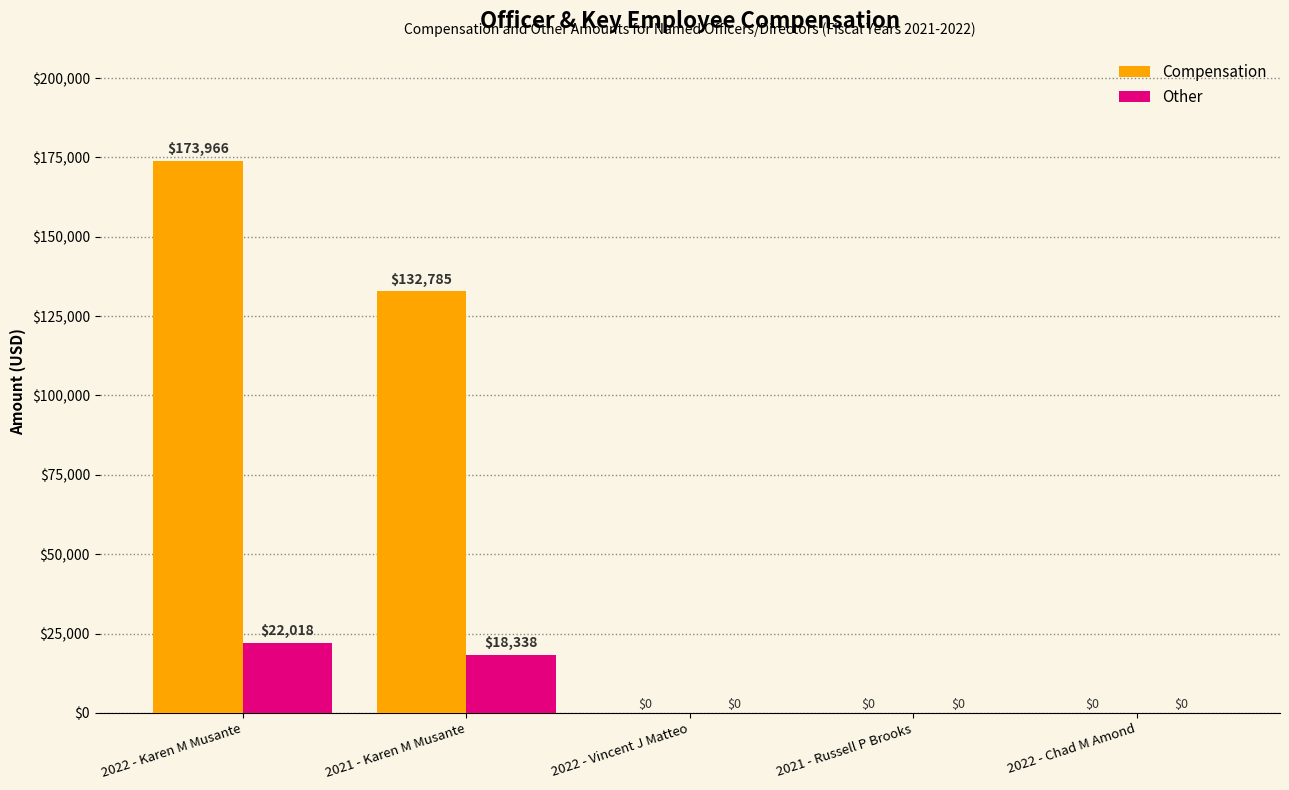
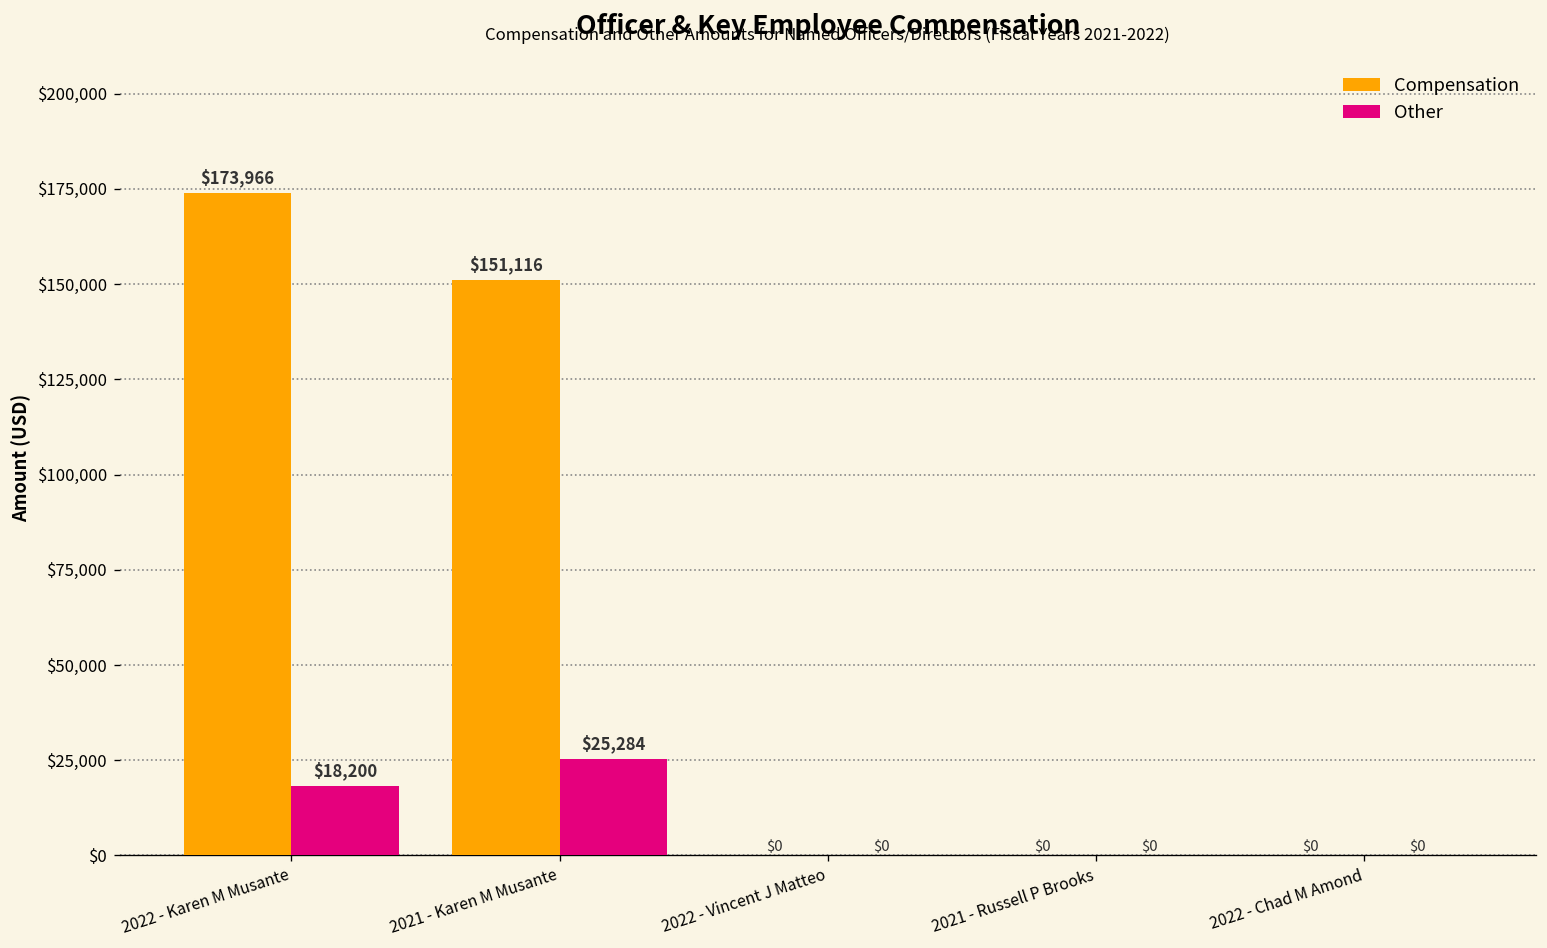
Other, 2022 - Karen M Musante: $22,018 -> $18,200
Compensation, 2021 - Karen M Musante: $132,785 -> $151,116
Other, 2021 - Karen M Musante: $18,338 -> $25,284
